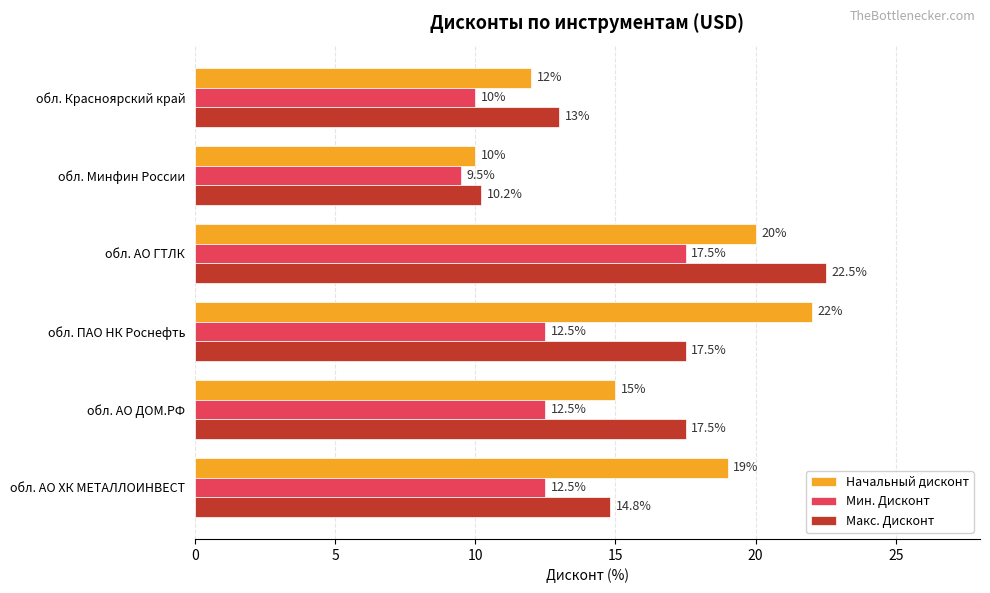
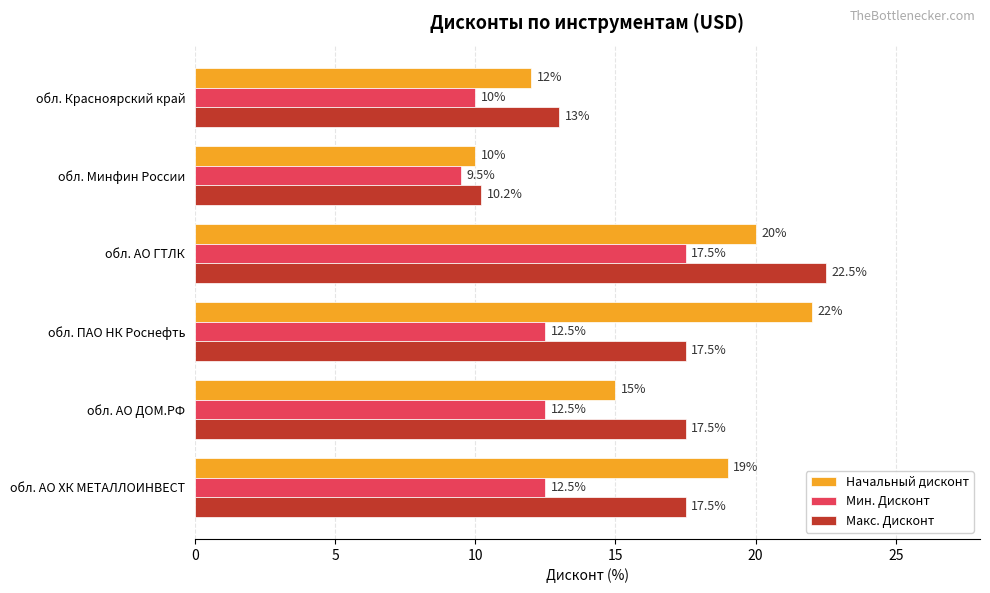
Макс. Дисконт, обл. АО ХК МЕТАЛЛОИНВЕСТ: 14.8% -> 17.5%
